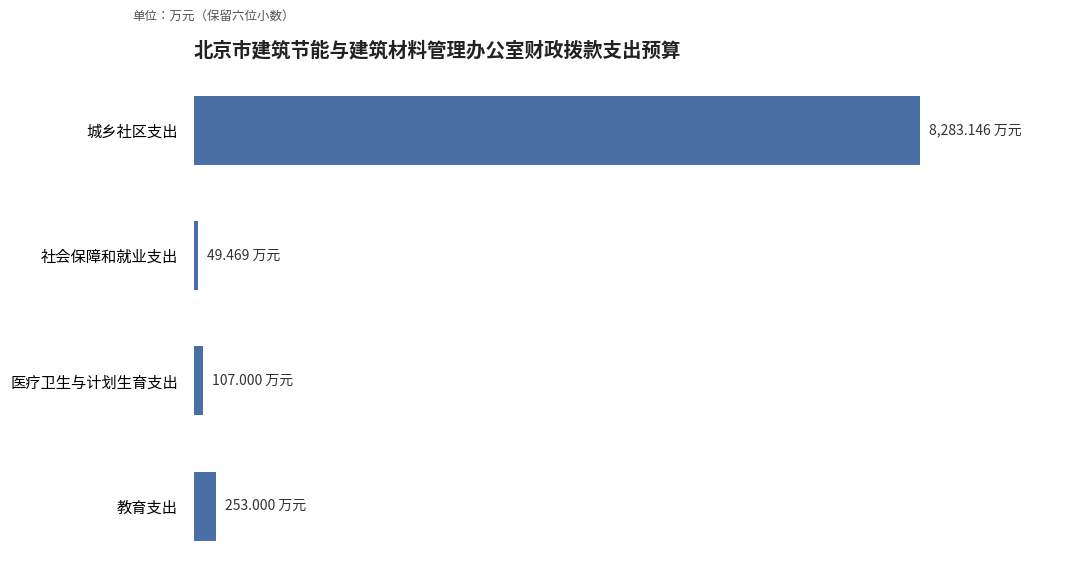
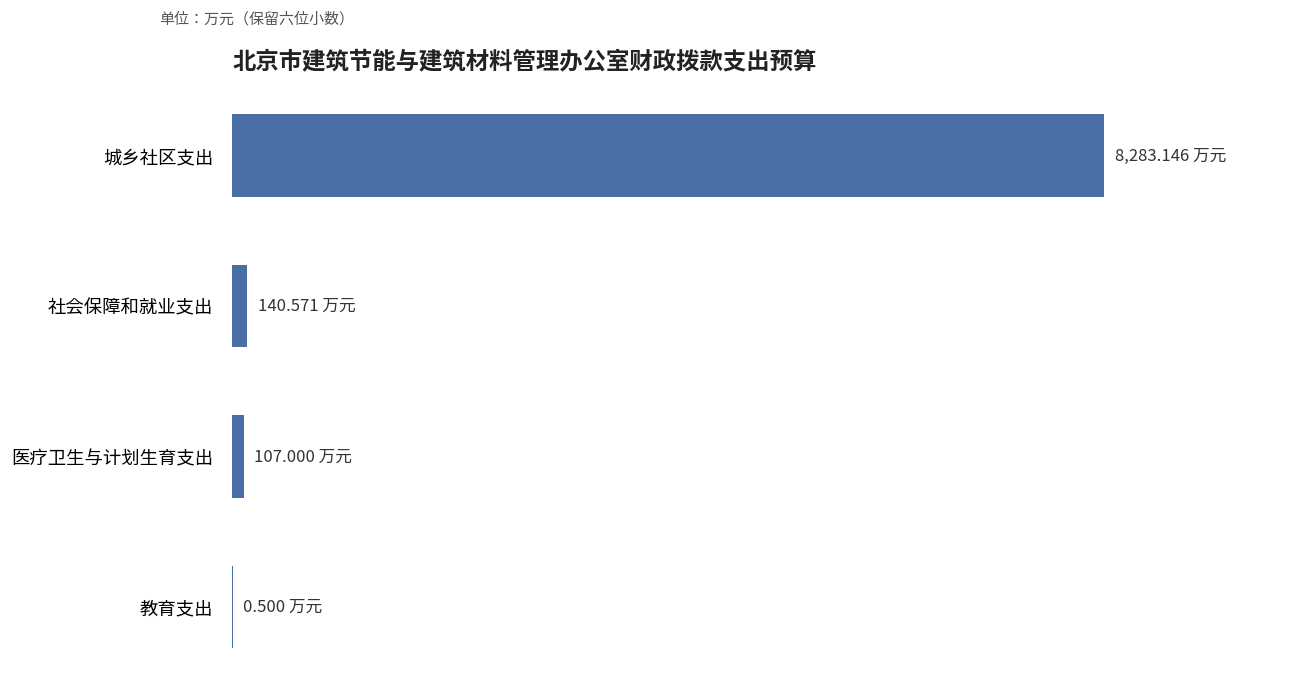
社会保障和就业支出: 49.469 -> 140.571
教育支出: 253.000 -> 0.500
